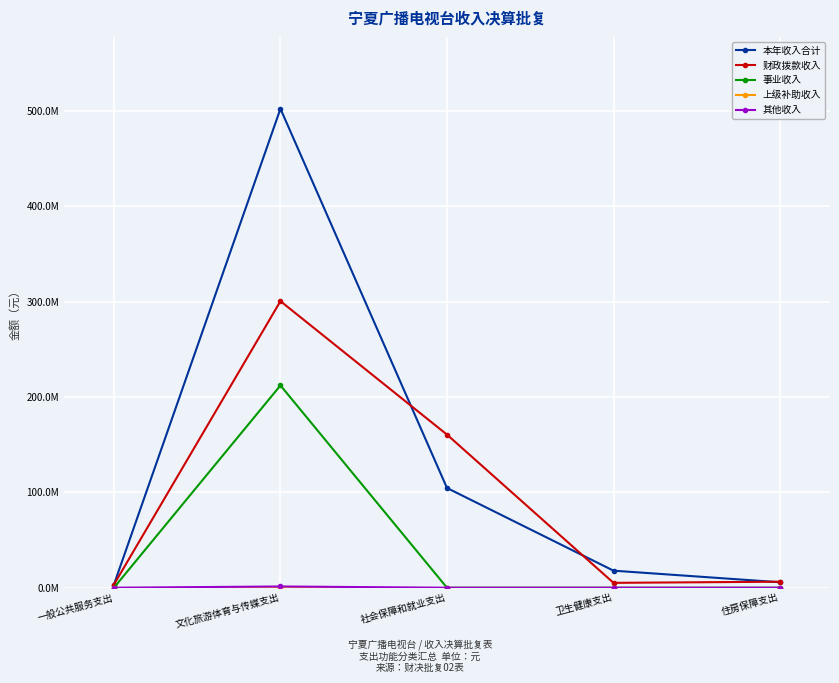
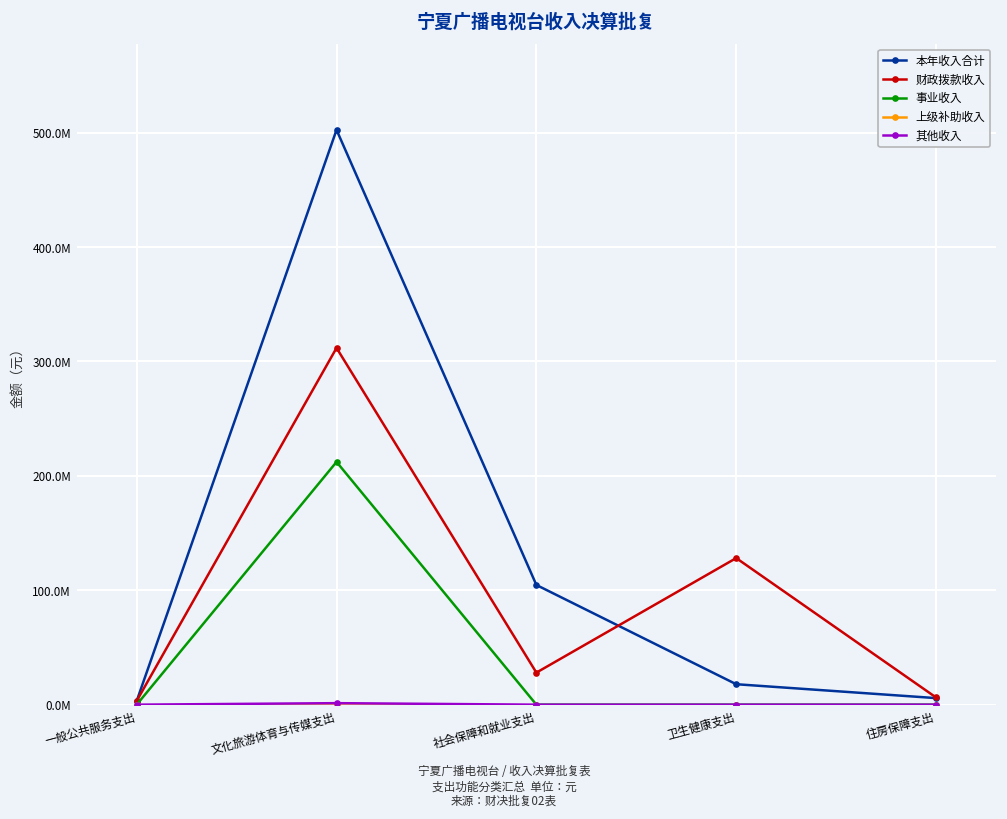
财政拨款收入, 文化旅游体育与传媒支出: 300000000 -> 310000000
财政拨款收入, 社会保障和就业支出: 160000000 -> 30000000
财政拨款收入, 卫生健康支出: 10000000 -> 130000000
